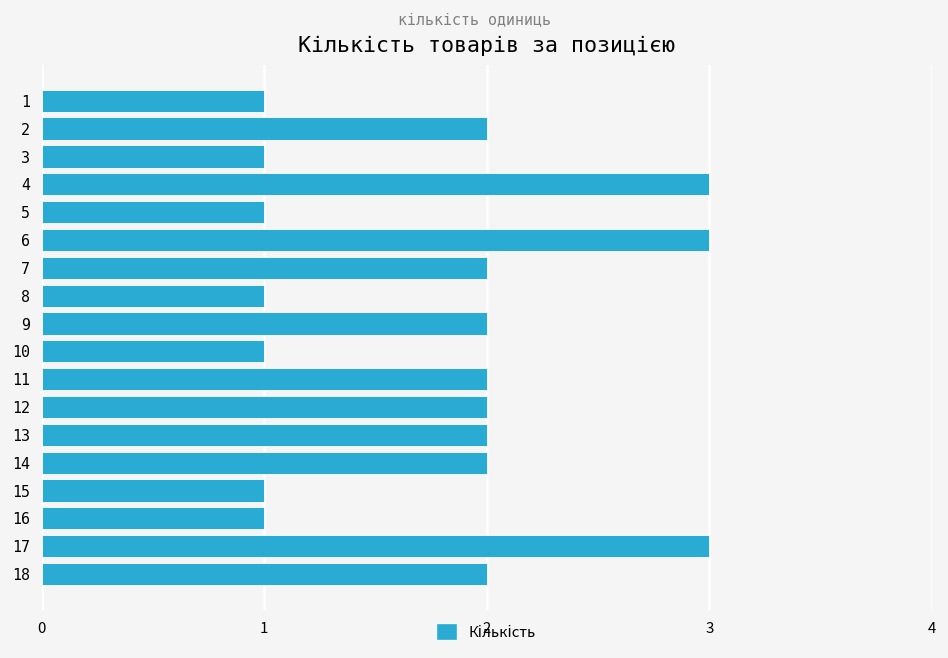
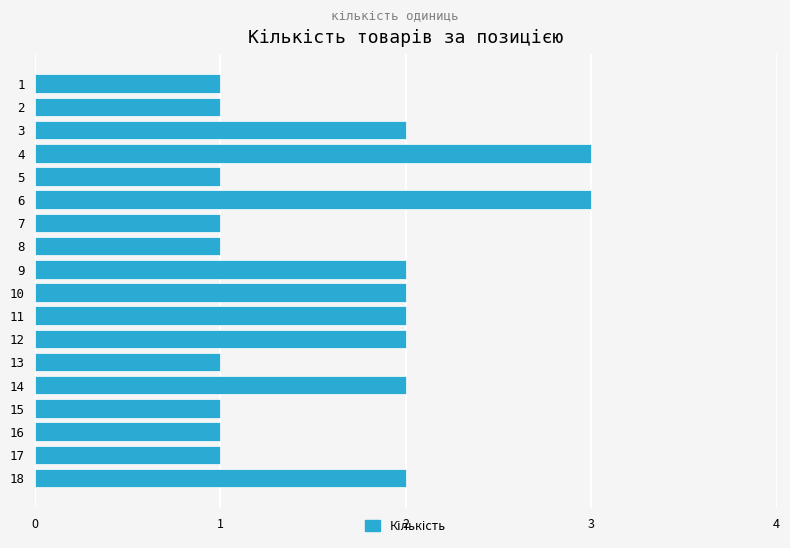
2: 2 -> 1
3: 1 -> 2
7: 2 -> 1
10: 1 -> 2
13: 2 -> 1
17: 3 -> 1
